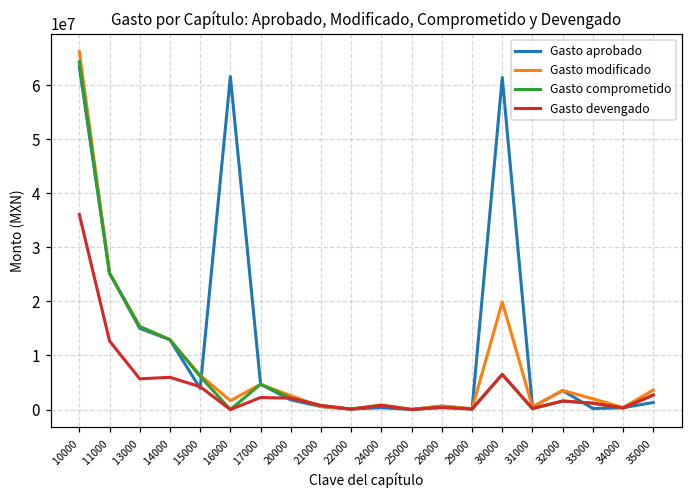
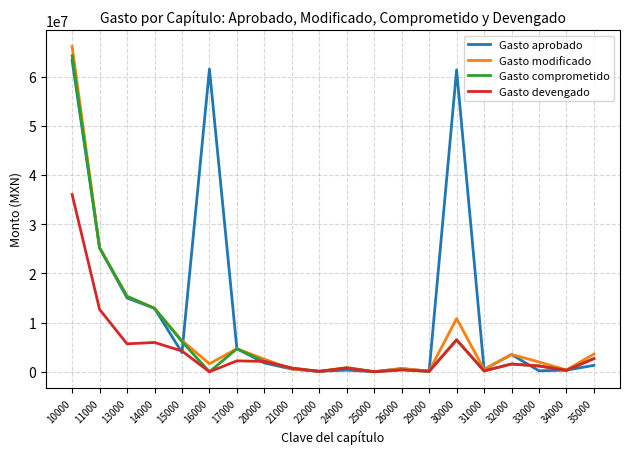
Gasto modificado, 30000: 20000000 -> 11000000
